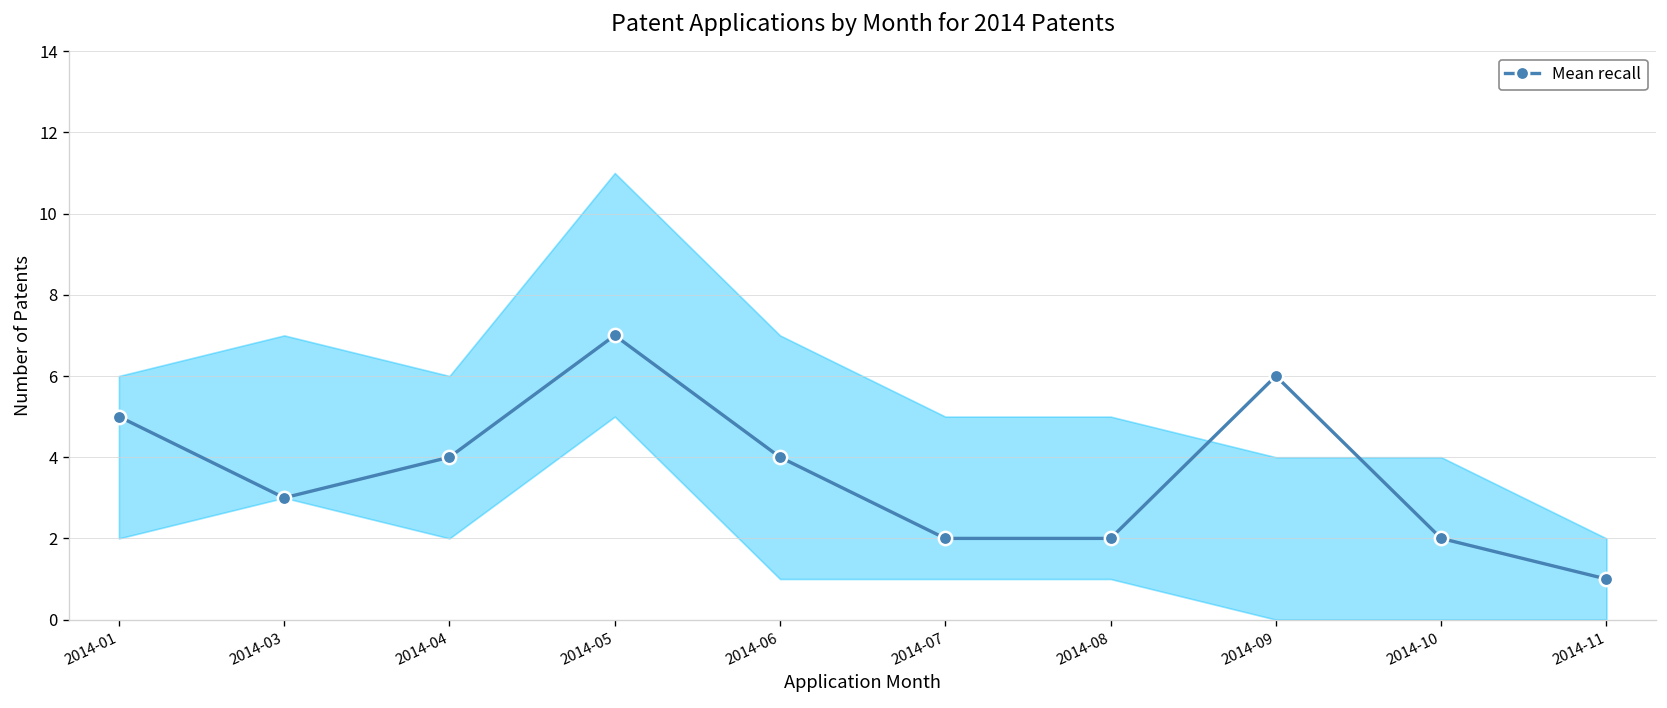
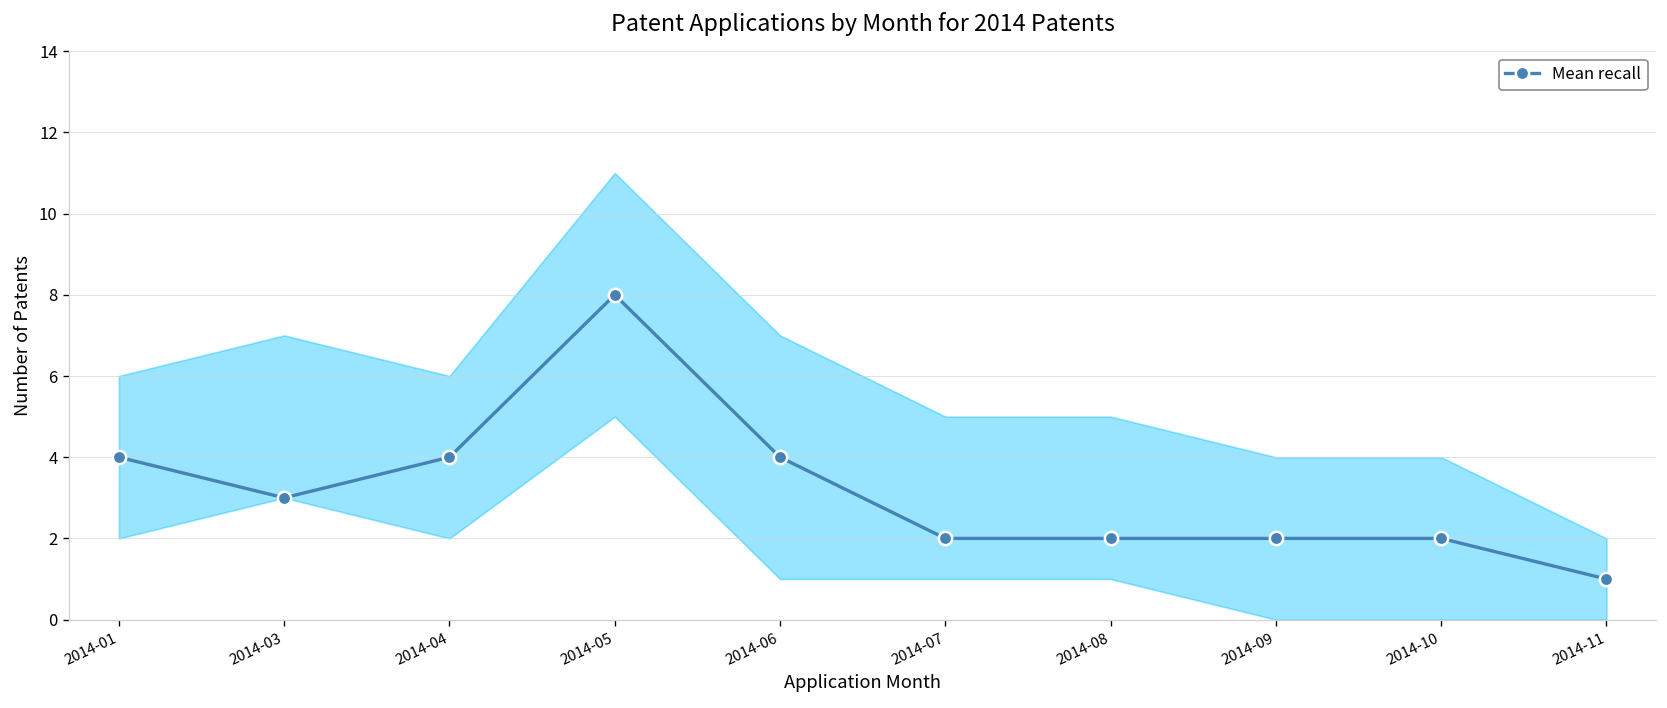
Mean recall, 2014-01: 5 -> 4
Mean recall, 2014-05: 7 -> 8
Mean recall, 2014-09: 6 -> 2
